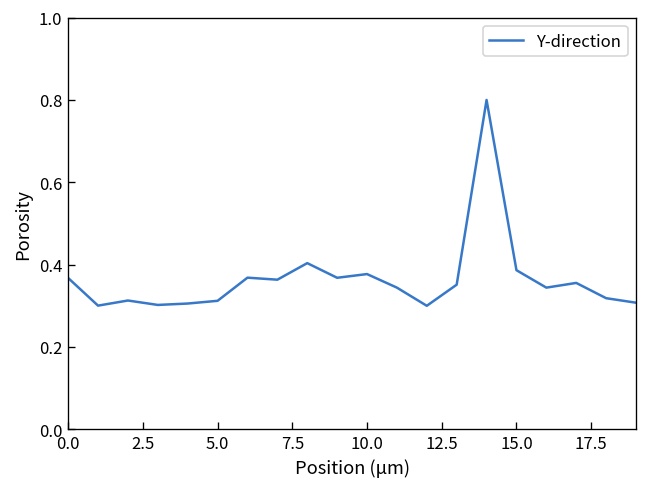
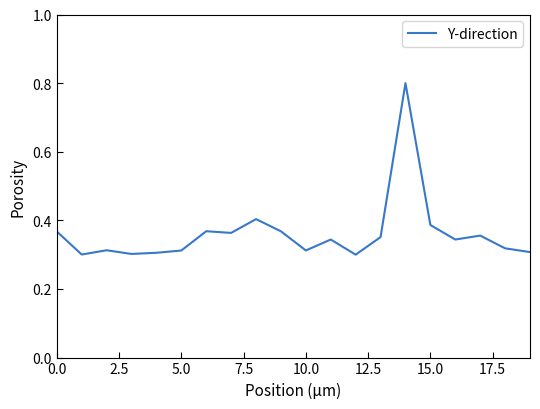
10.0: 0.38 -> 0.31
